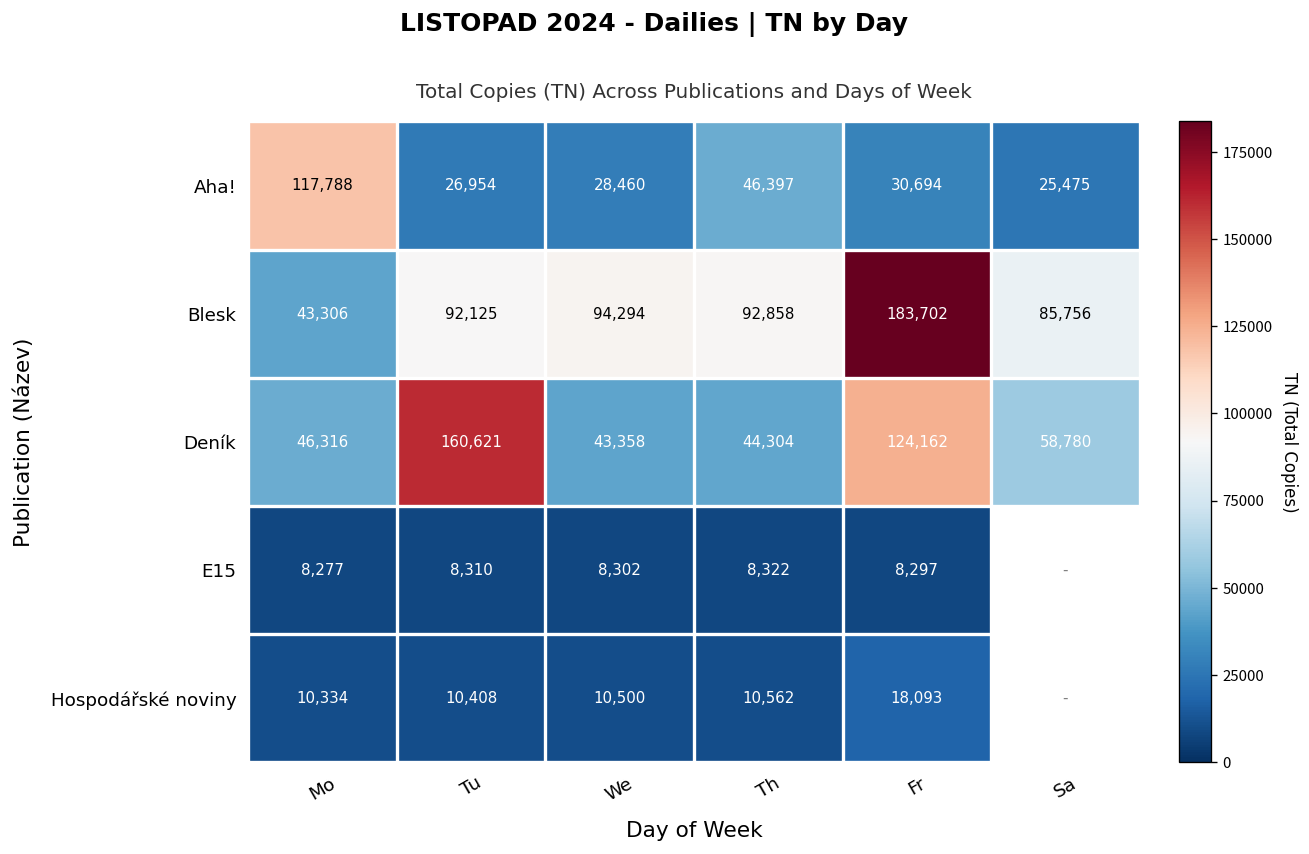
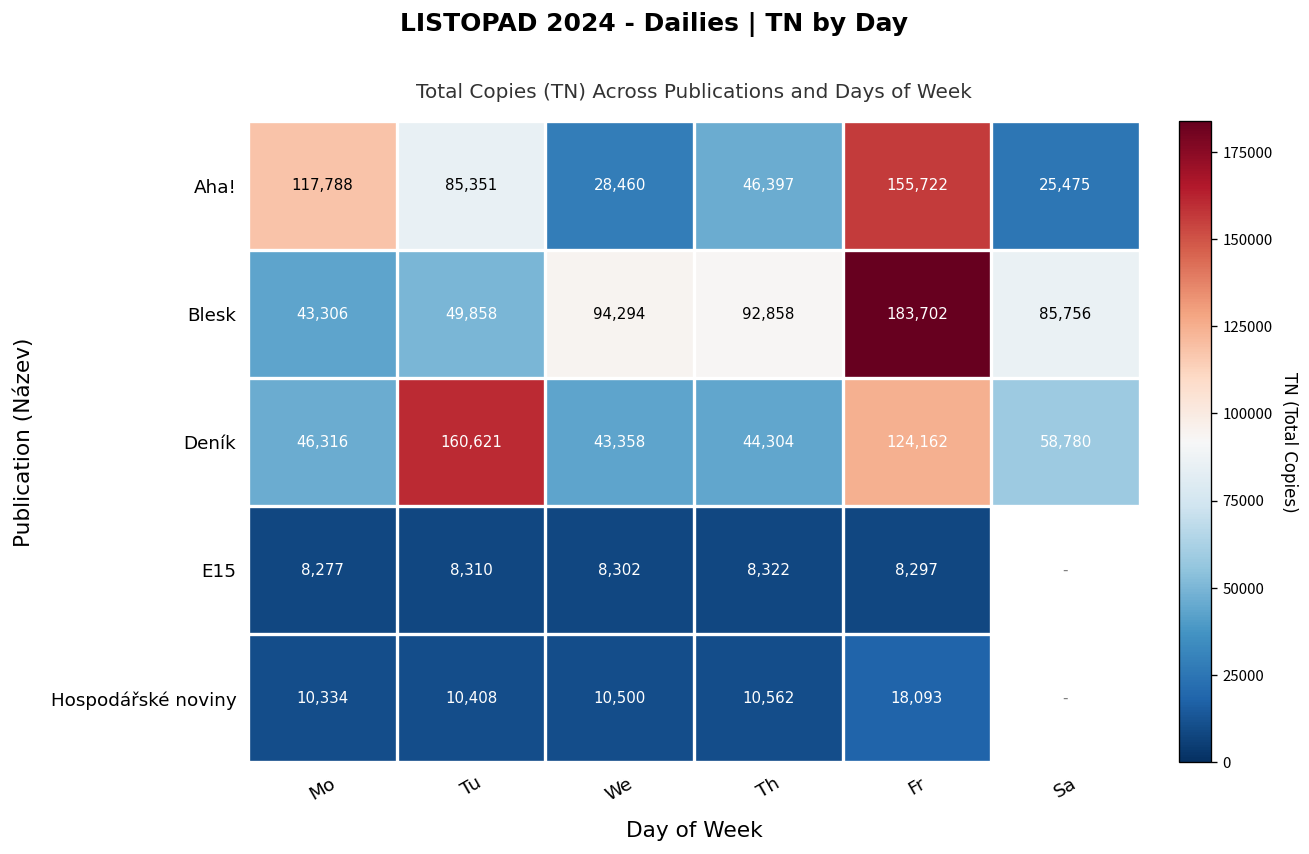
Aha!, Tu: 26,954 -> 85,351
Aha!, Fr: 30,694 -> 155,722
Blesk, Tu: 92,125 -> 49,858
